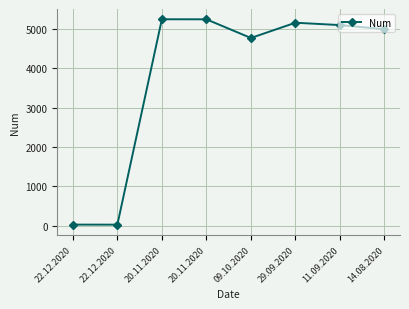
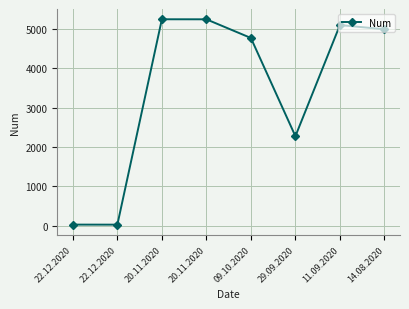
29.09.2020: 5200 -> 2300
